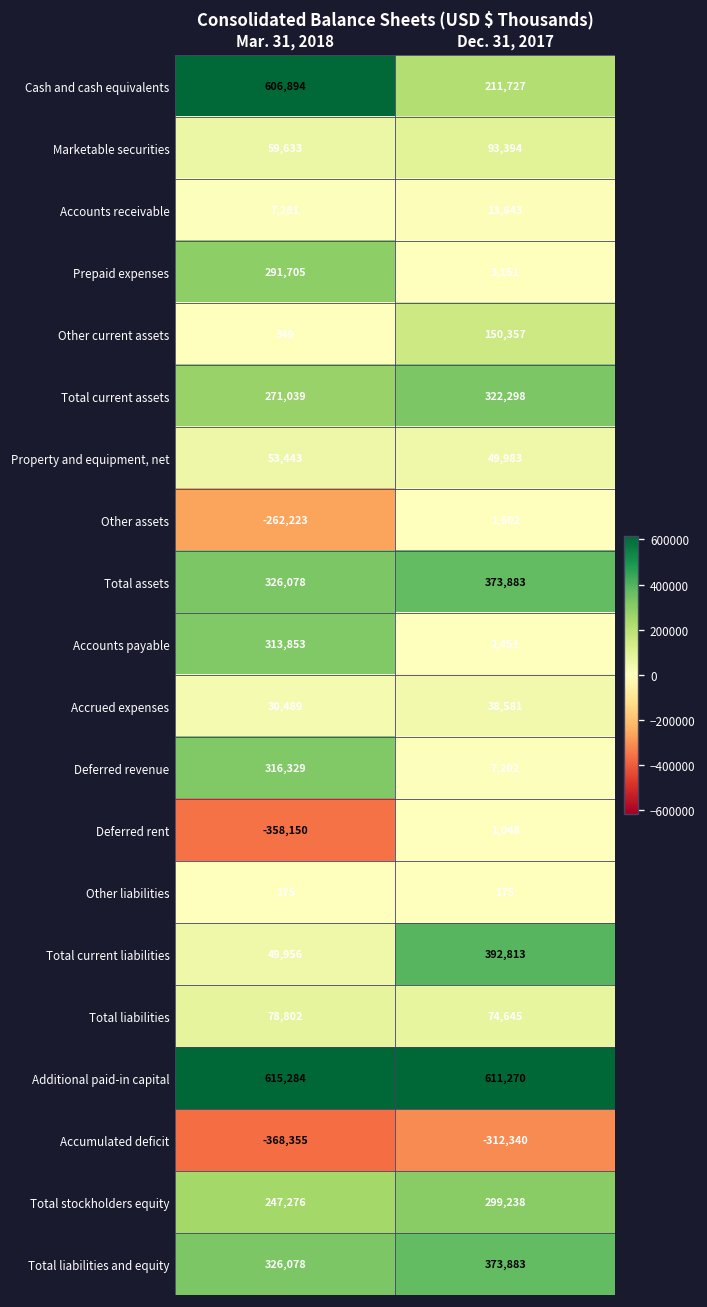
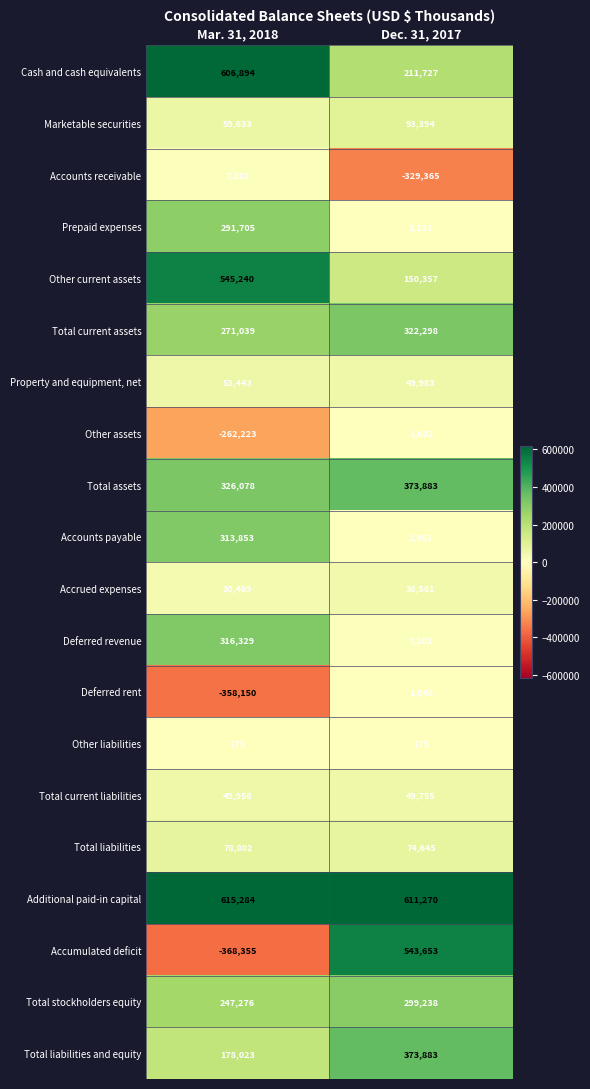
Accounts receivable, Dec. 31, 2017: 13,643 -> -329,365
Other current assets, Mar. 31, 2018: 349 -> 545,240
Total current liabilities, Dec. 31, 2017: 392,813 -> 49,755
Accumulated deficit, Dec. 31, 2017: -312,340 -> 543,653
Total liabilities and equity, Mar. 31, 2018: 326,078 -> 178,023
